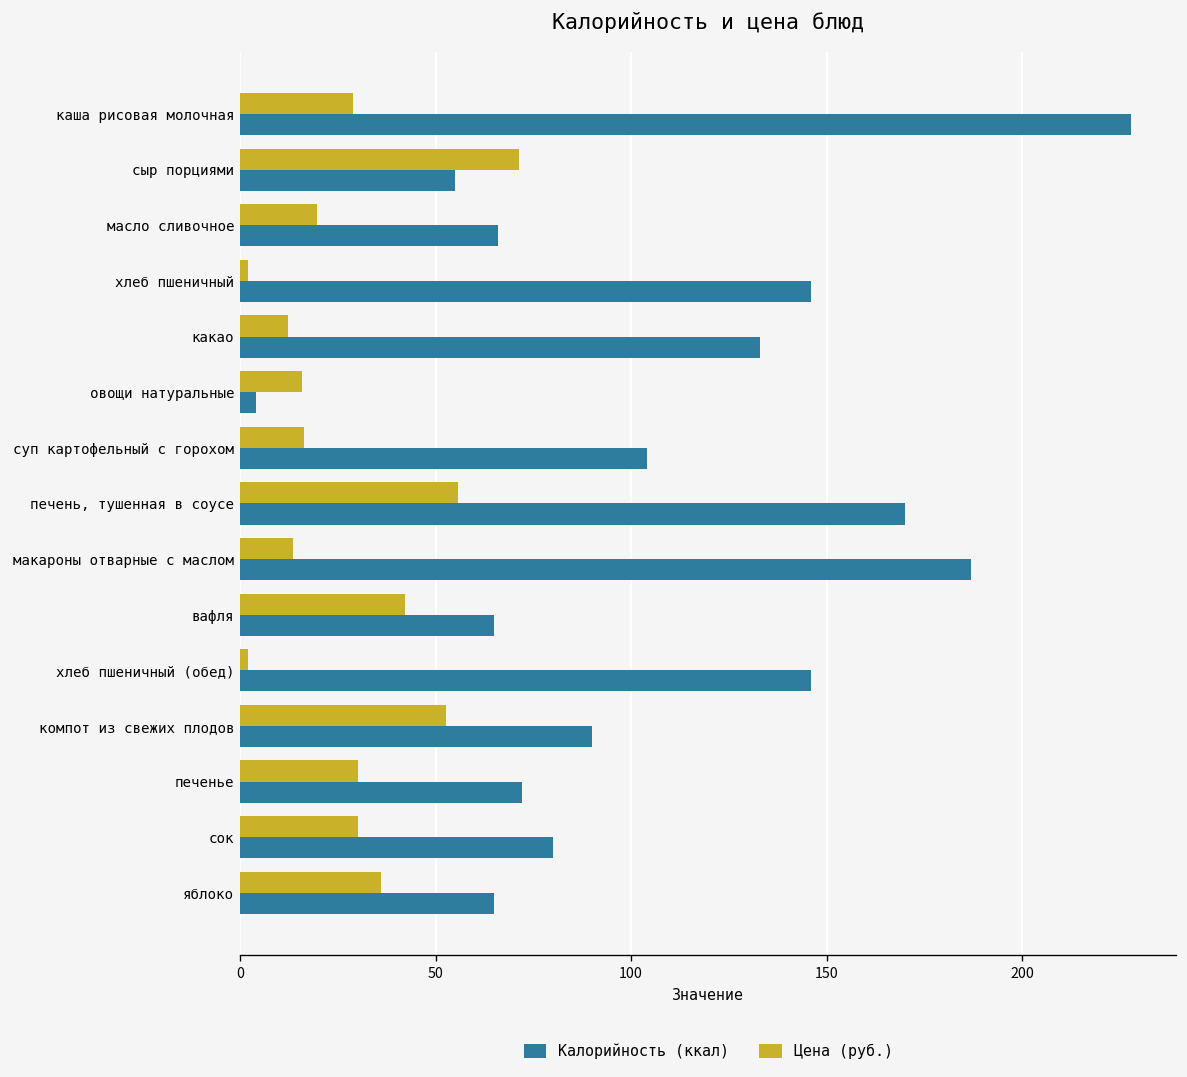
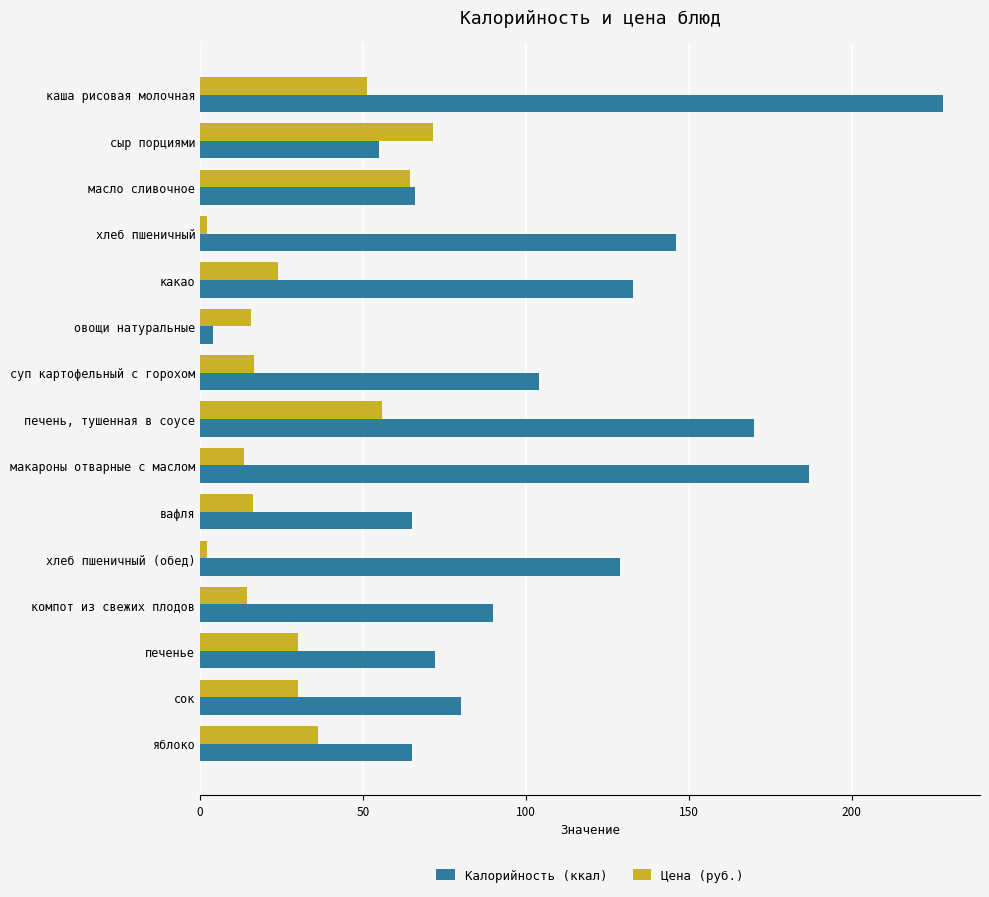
Цена (руб.), каша рисовая молочная: 29 -> 51
Цена (руб.), масло сливочное: 20 -> 65
Цена (руб.), какао: 12 -> 24
Цена (руб.), вафля: 42 -> 16
Калорийность (ккал), хлеб пшеничный (обед): 146 -> 129
Цена (руб.), компот из свежих плодов: 53 -> 14
